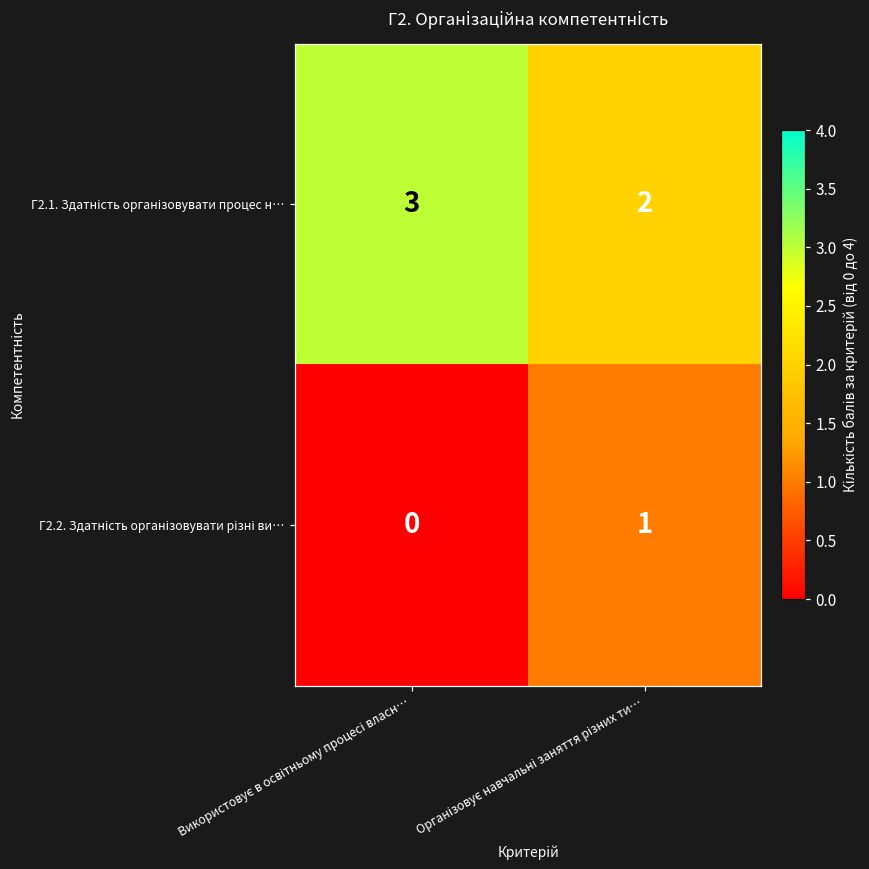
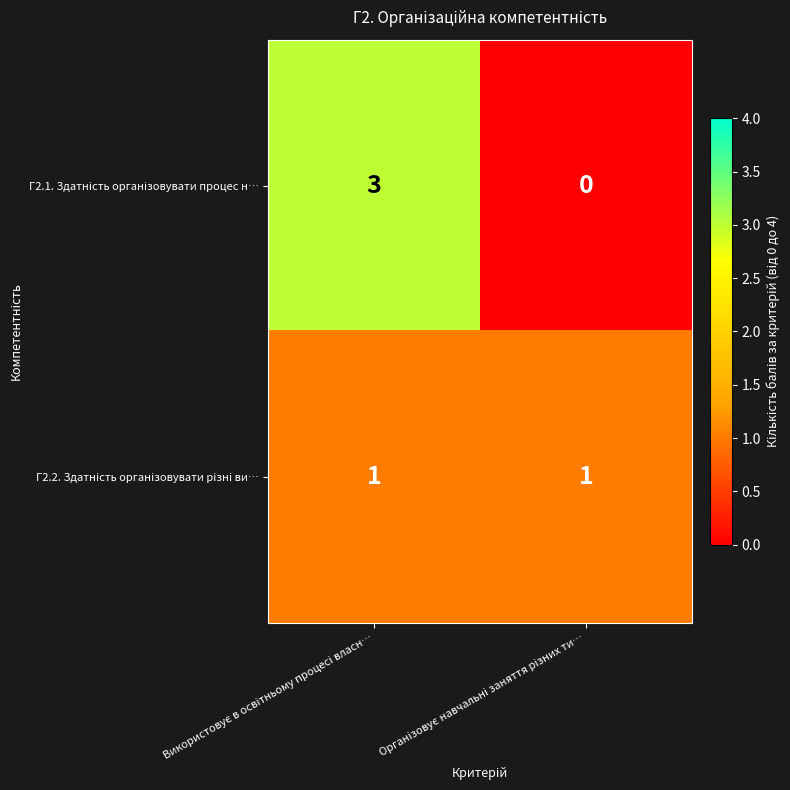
Г2.1. Здатність організовувати процес н…, Організовує навчальні заняття різних ти…: 2 -> 0
Г2.2. Здатність організовувати різні ви…, Використовує в освітньому процесі власн…: 0 -> 1
